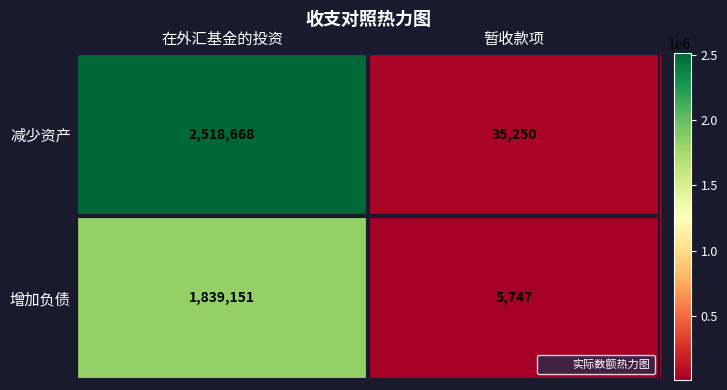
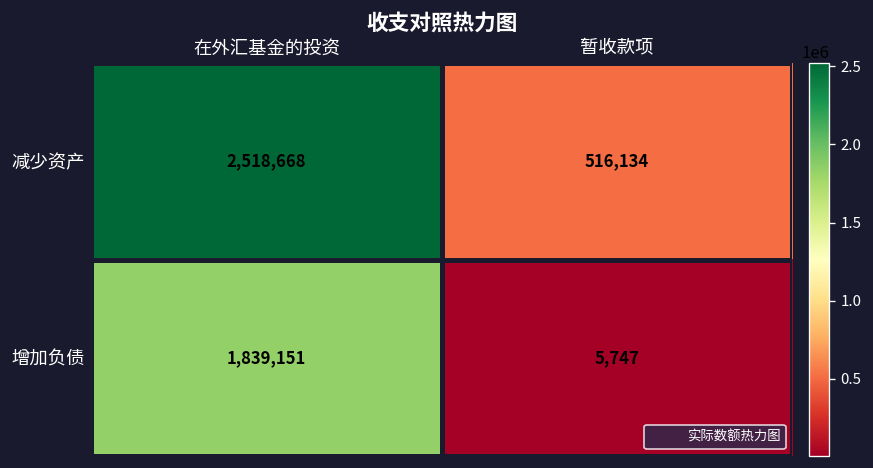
减少资产, 暂收款项: 35,250 -> 516,134
